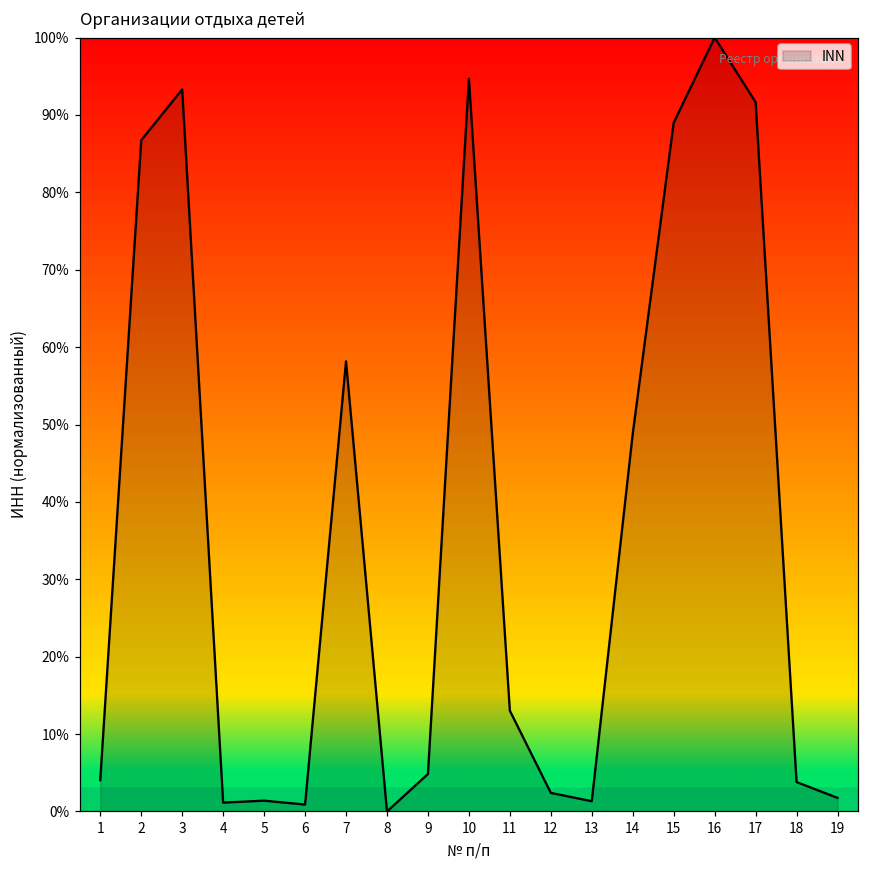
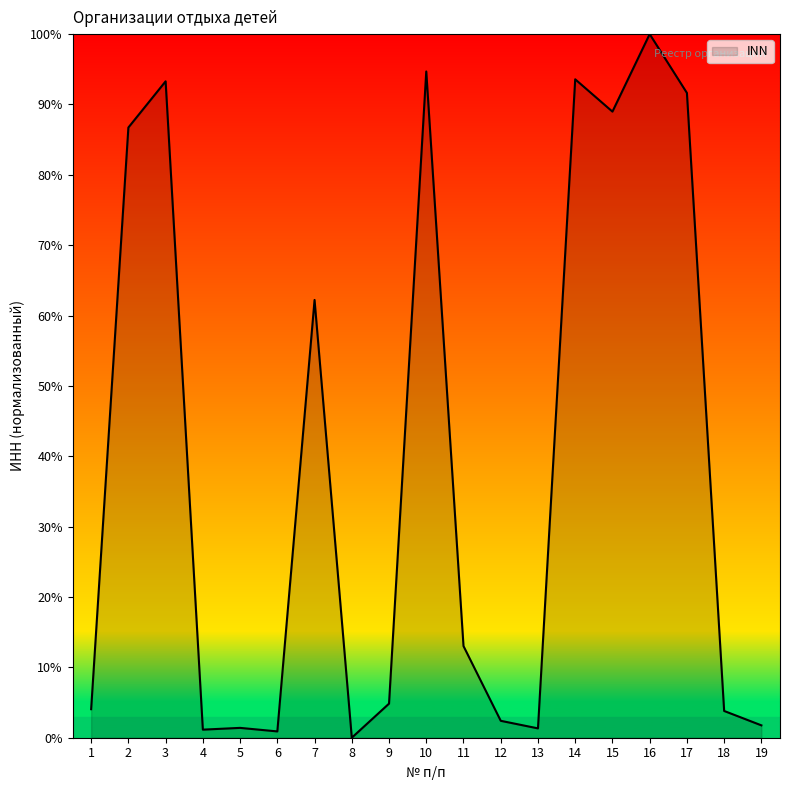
7: 58% -> 62%
14: 49% -> 94%
